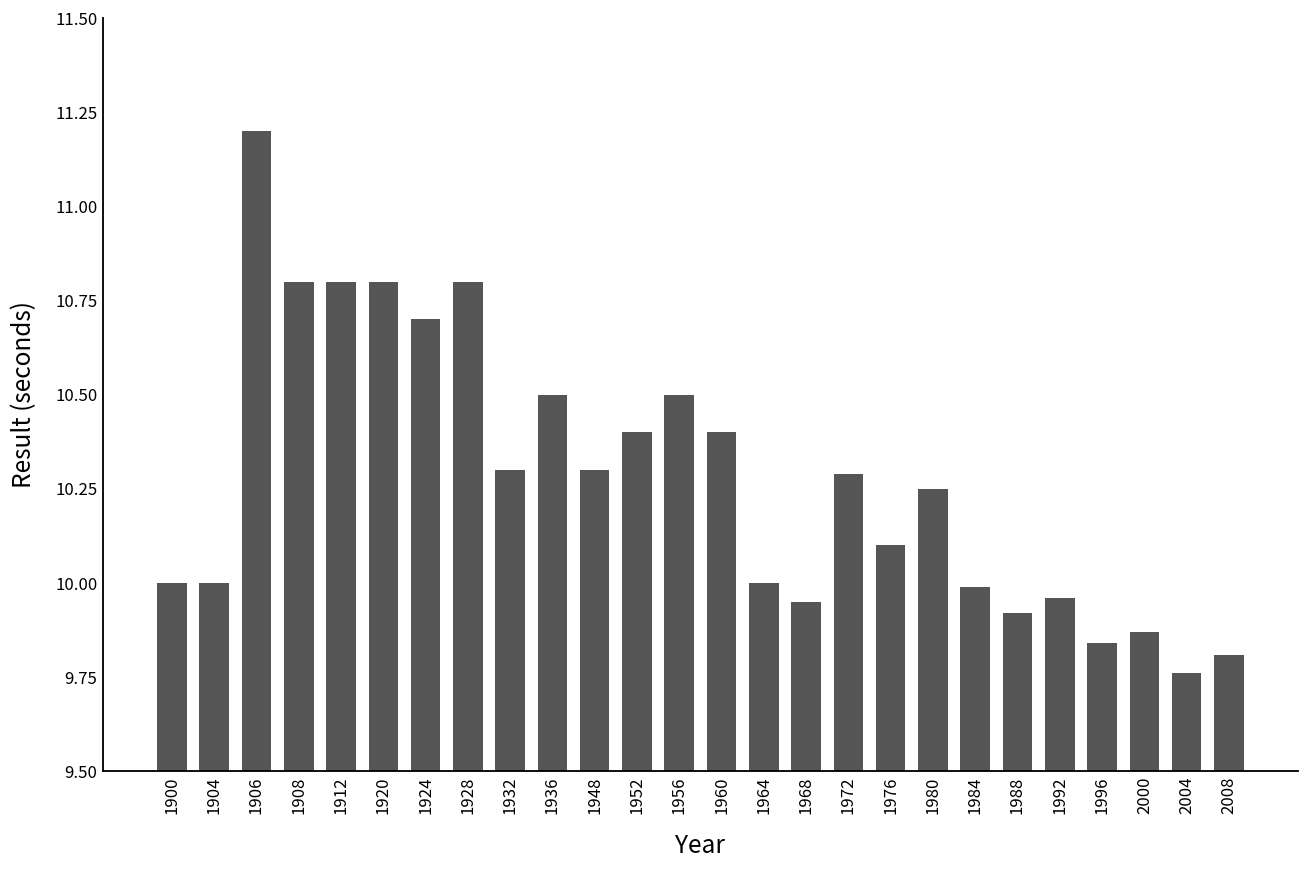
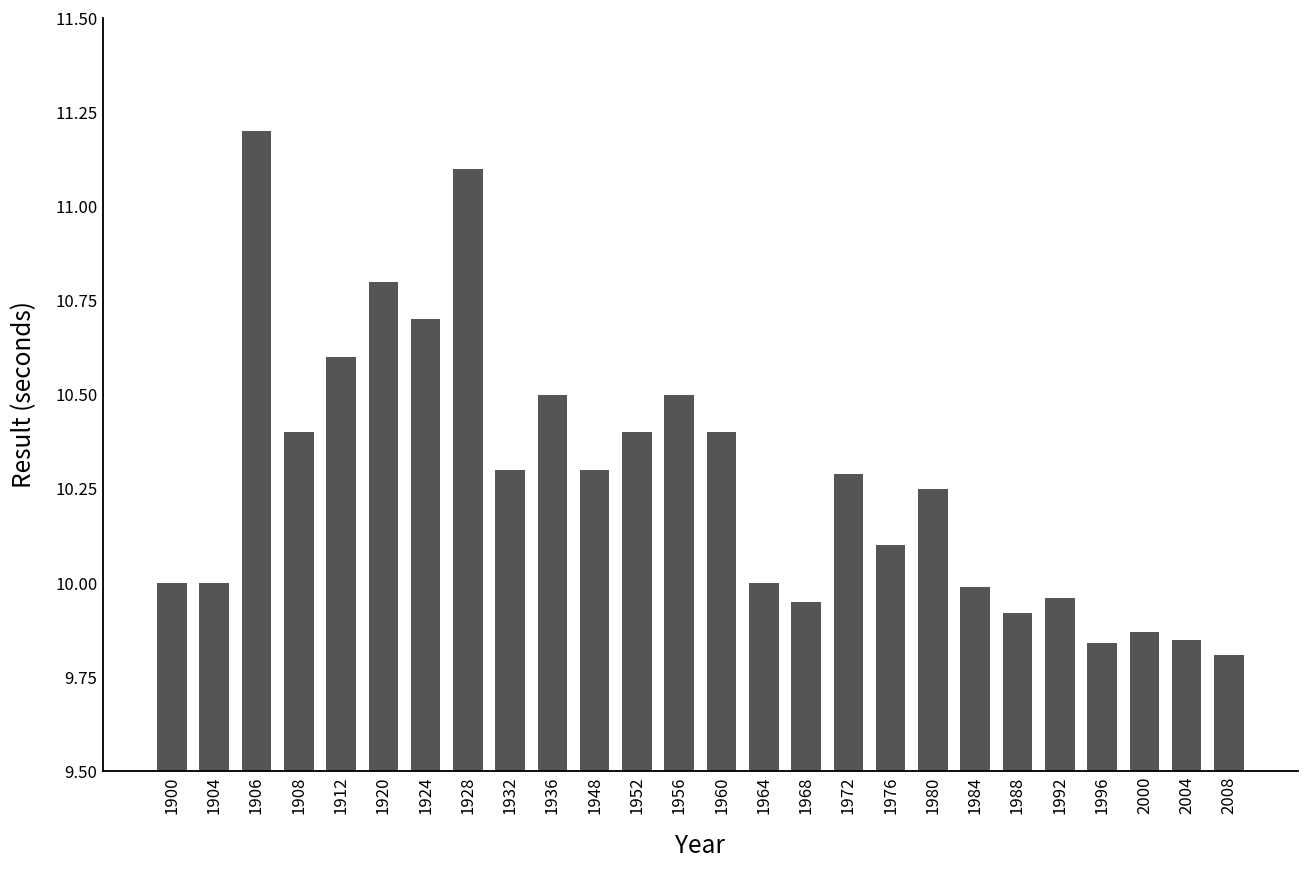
1908: 10.8 -> 10.4
1912: 10.8 -> 10.6
1928: 10.8 -> 11.1
2004: 9.76 -> 9.85
